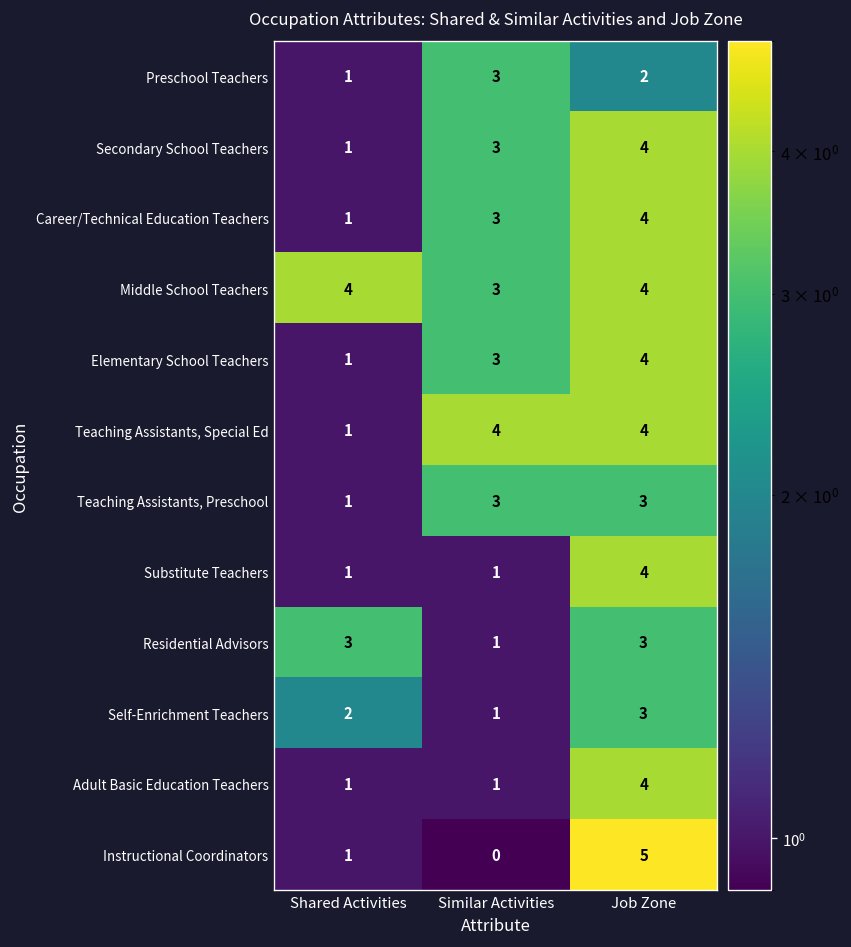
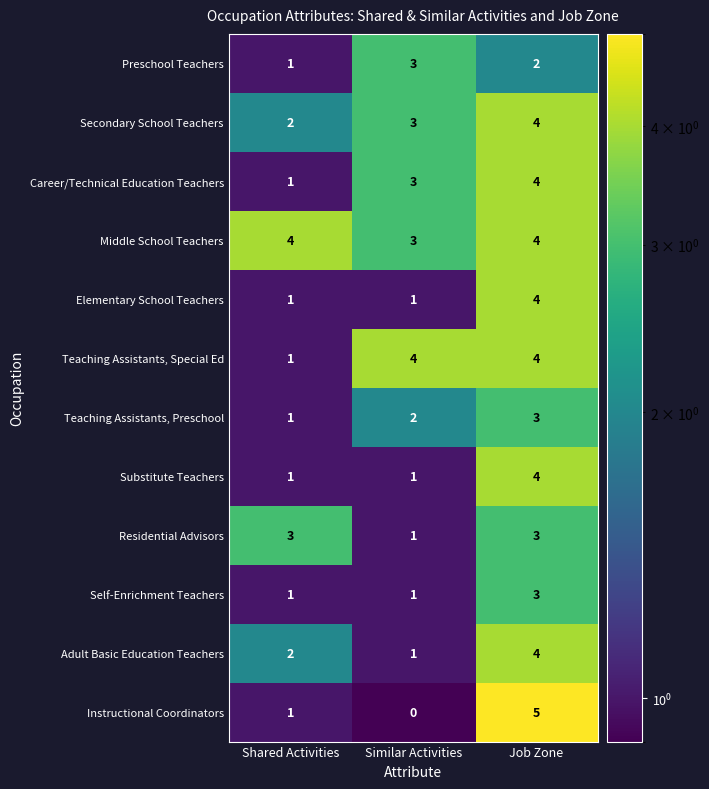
Secondary School Teachers, Shared Activities: 1 -> 2
Elementary School Teachers, Similar Activities: 3 -> 1
Teaching Assistants, Preschool, Similar Activities: 3 -> 2
Self-Enrichment Teachers, Shared Activities: 2 -> 1
Adult Basic Education Teachers, Shared Activities: 1 -> 2
